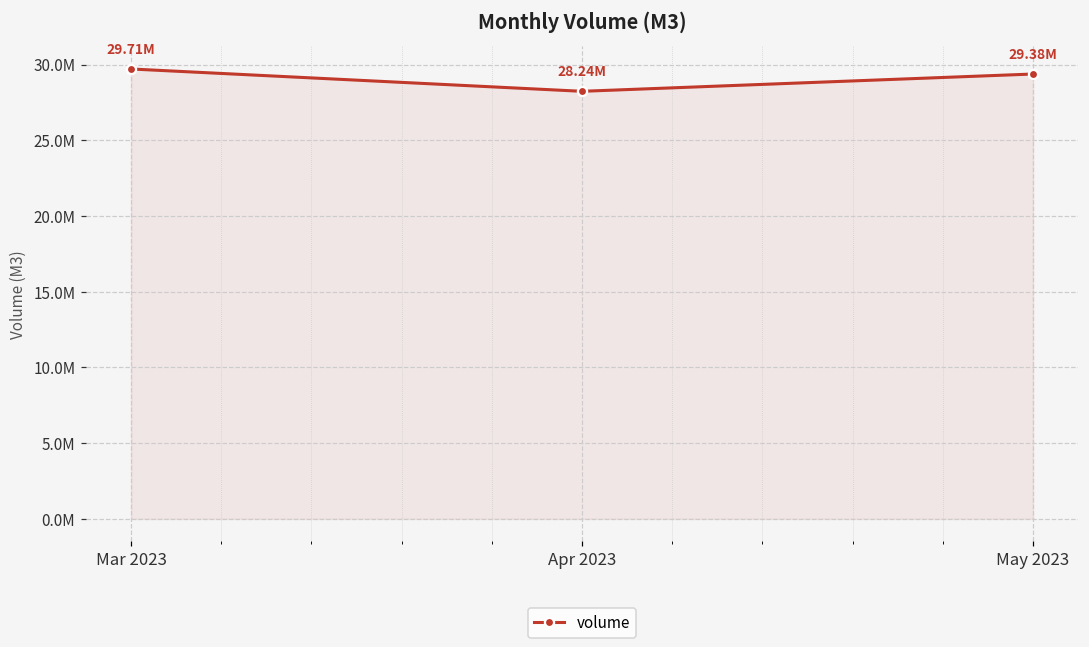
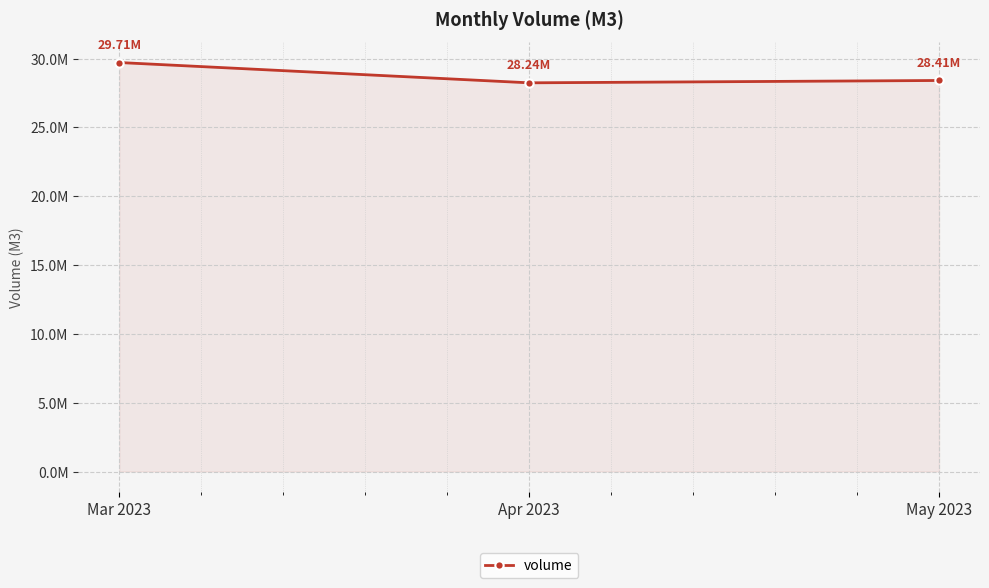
May 2023: 29.38M -> 28.41M
